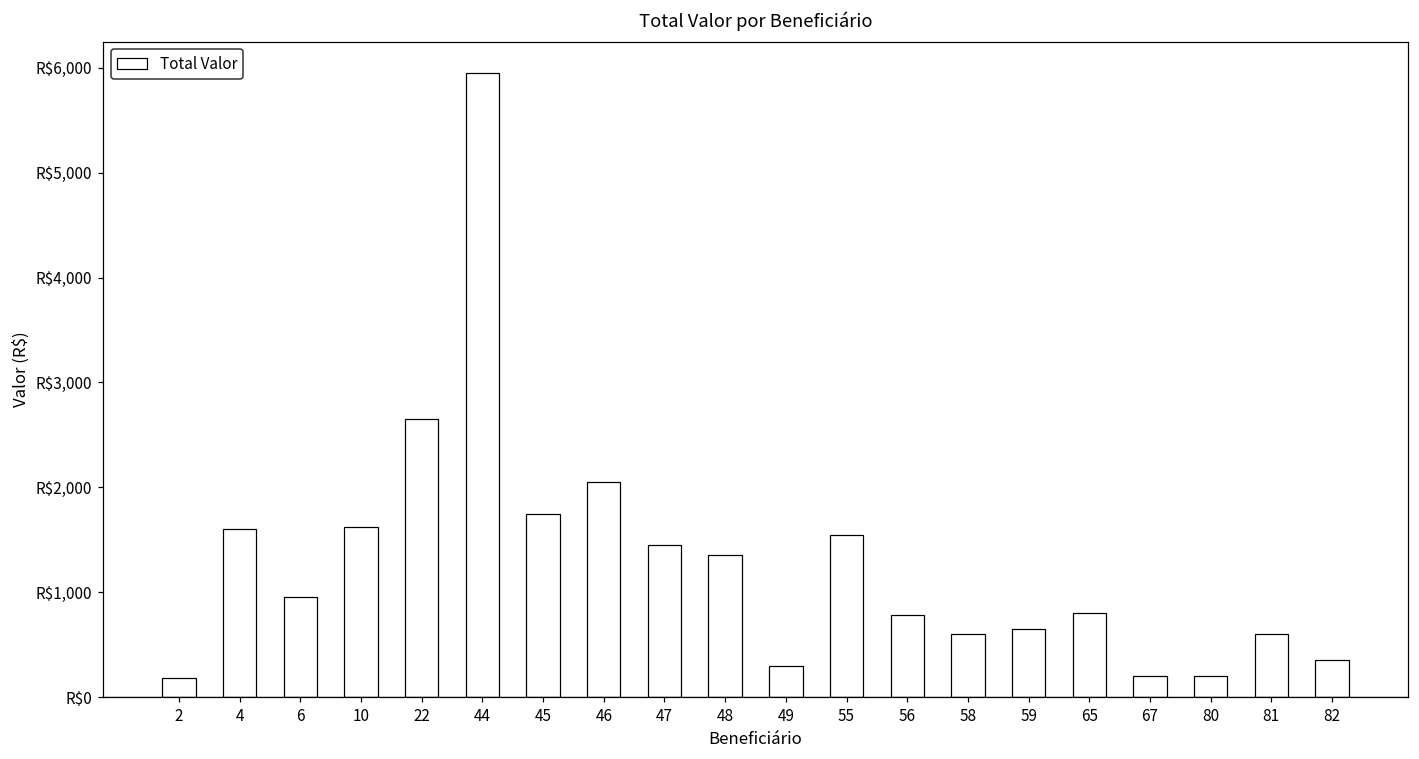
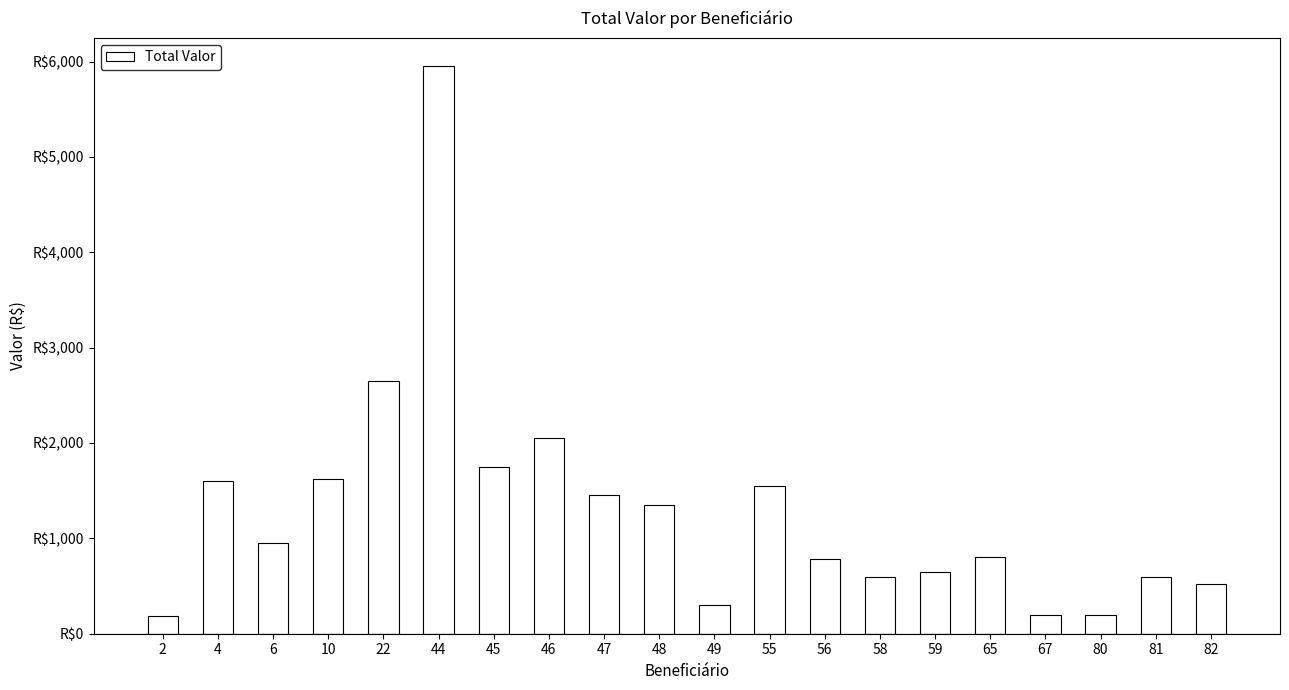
82: R$400 -> R$500
